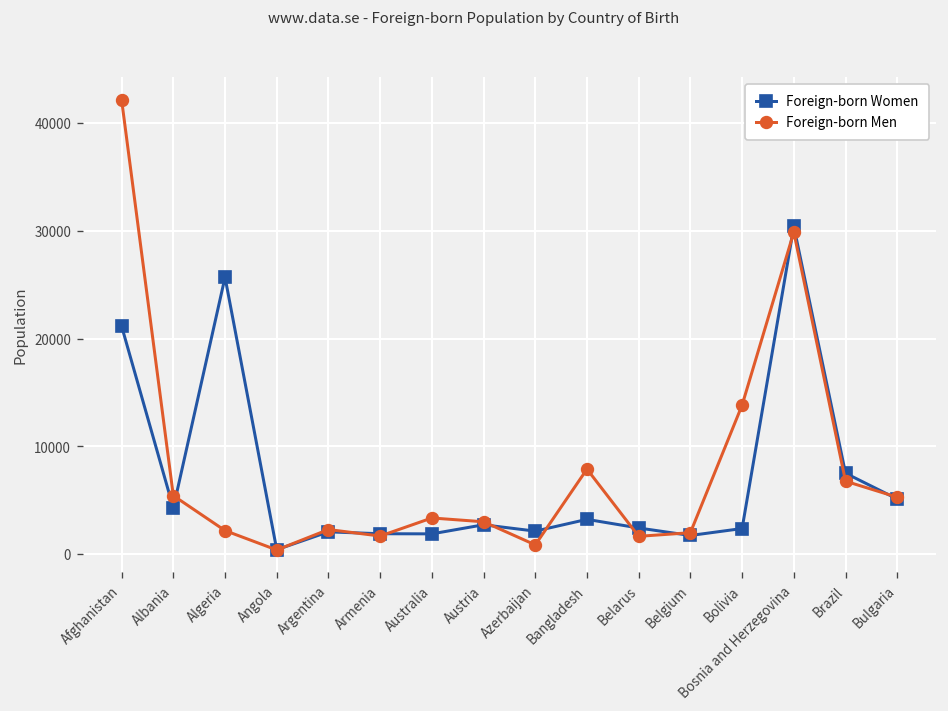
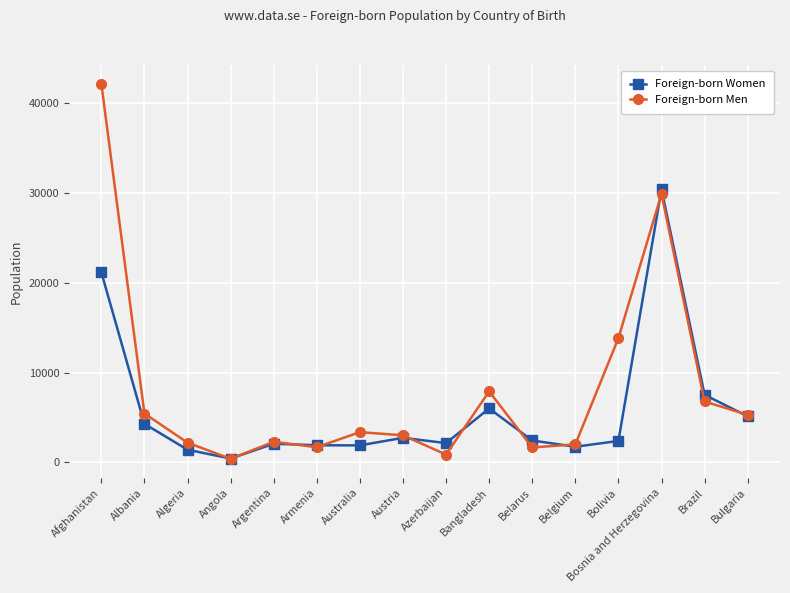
Foreign-born Women, Algeria: 26000 -> 1000
Foreign-born Women, Bangladesh: 3000 -> 6000
